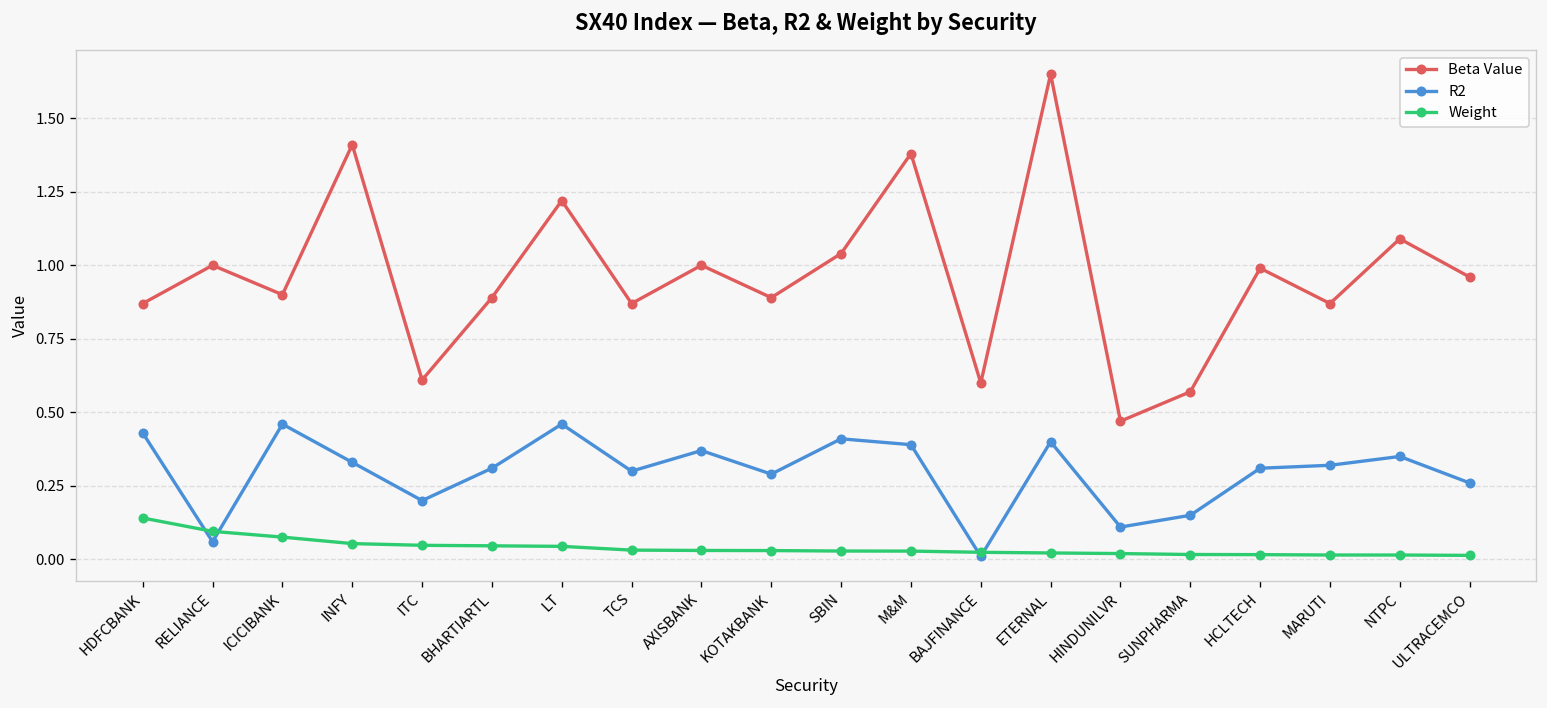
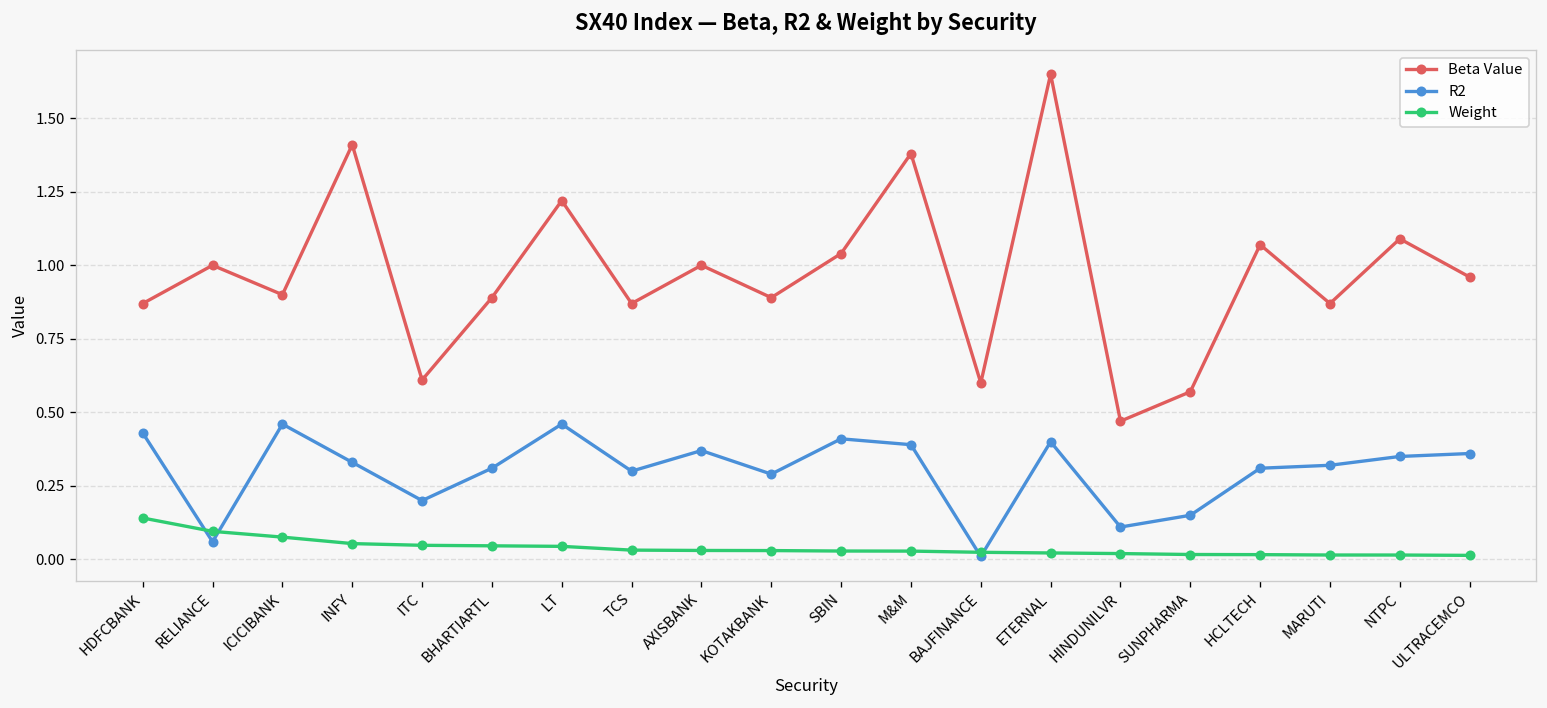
Beta Value, HCLTECH: 0.99 -> 1.07
R2, ULTRACEMCO: 0.26 -> 0.36
